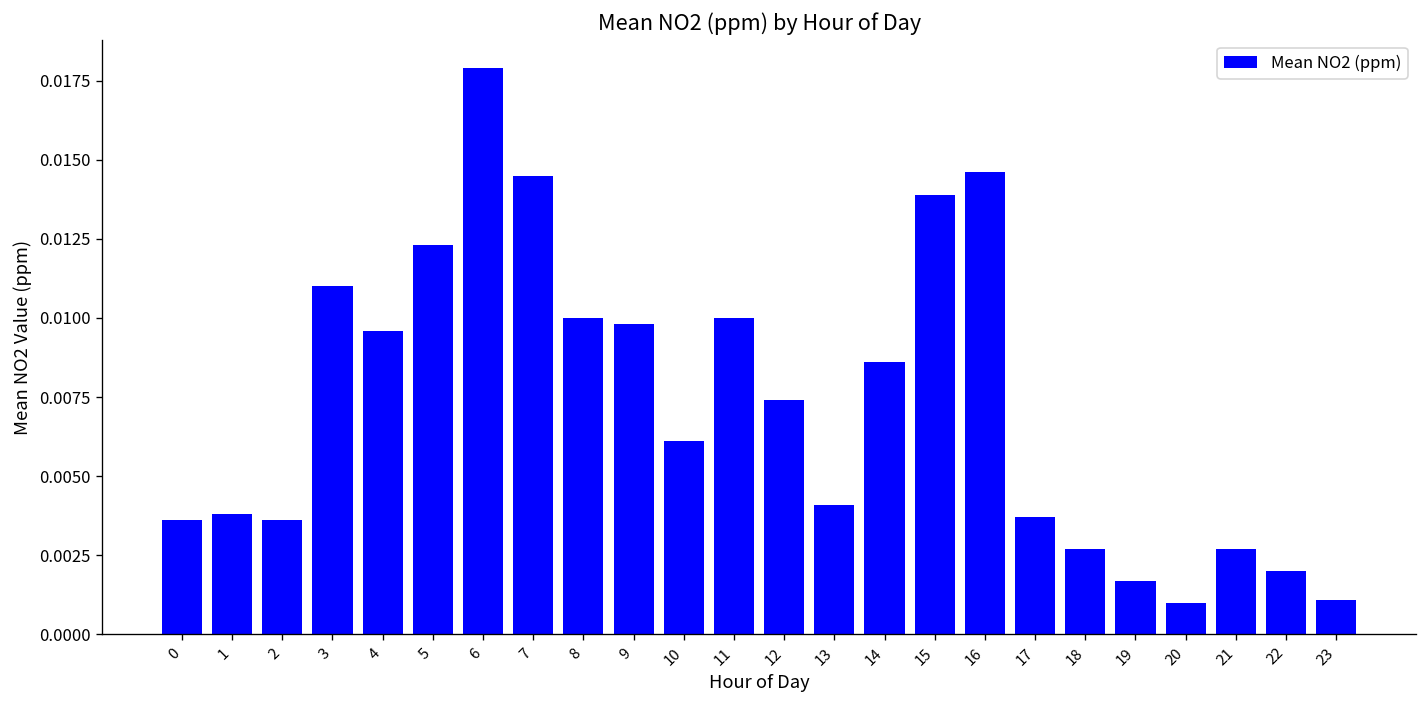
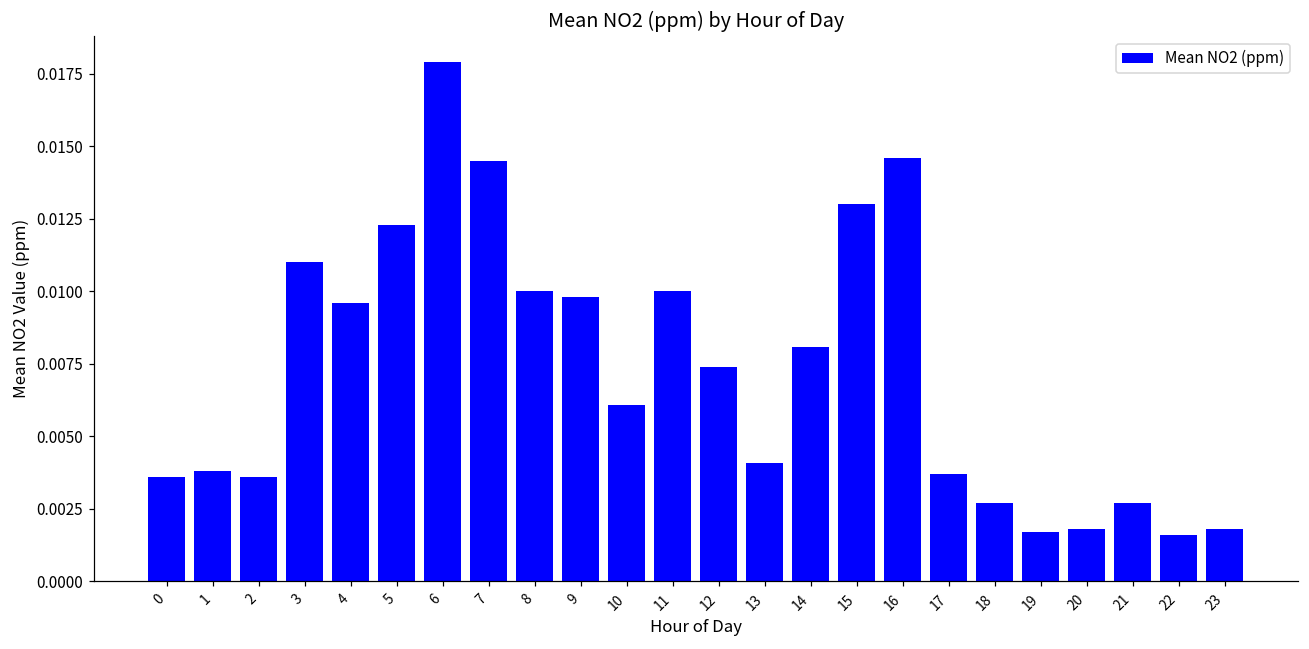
14: 0.0086 -> 0.0081
15: 0.0139 -> 0.0130
20: 0.0010 -> 0.0018
22: 0.0020 -> 0.0016
23: 0.0011 -> 0.0018
